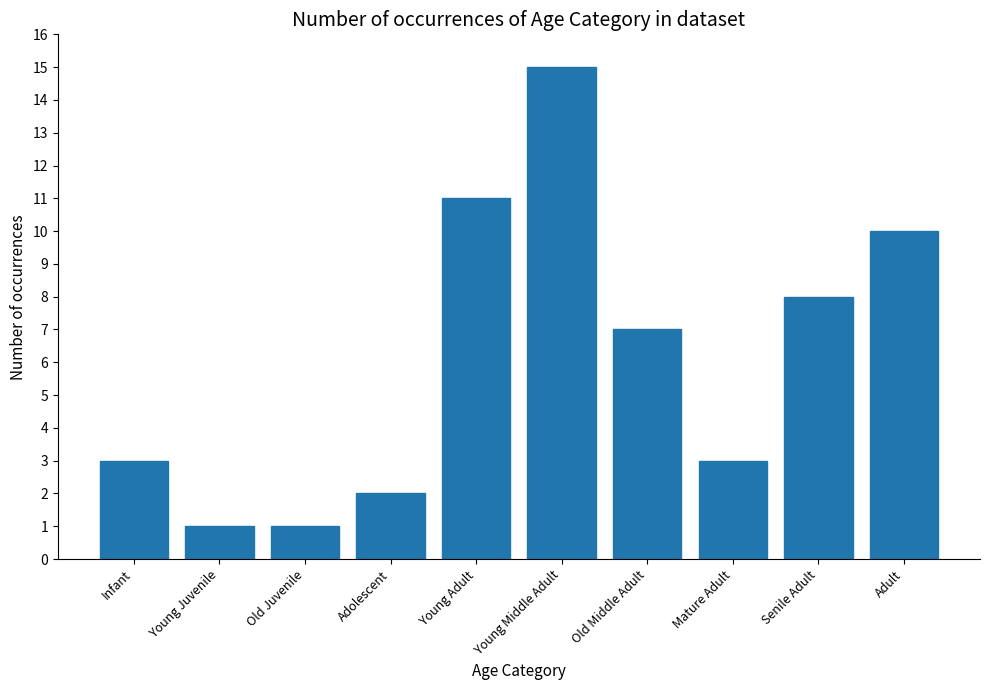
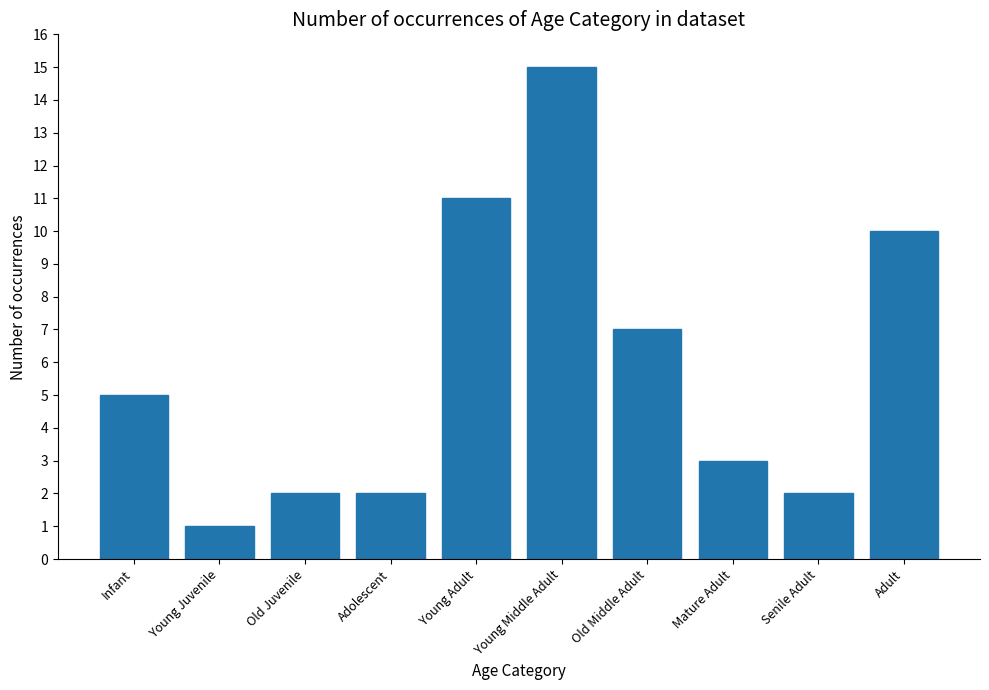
Infant: 3 -> 5
Old Juvenile: 1 -> 2
Senile Adult: 8 -> 2
